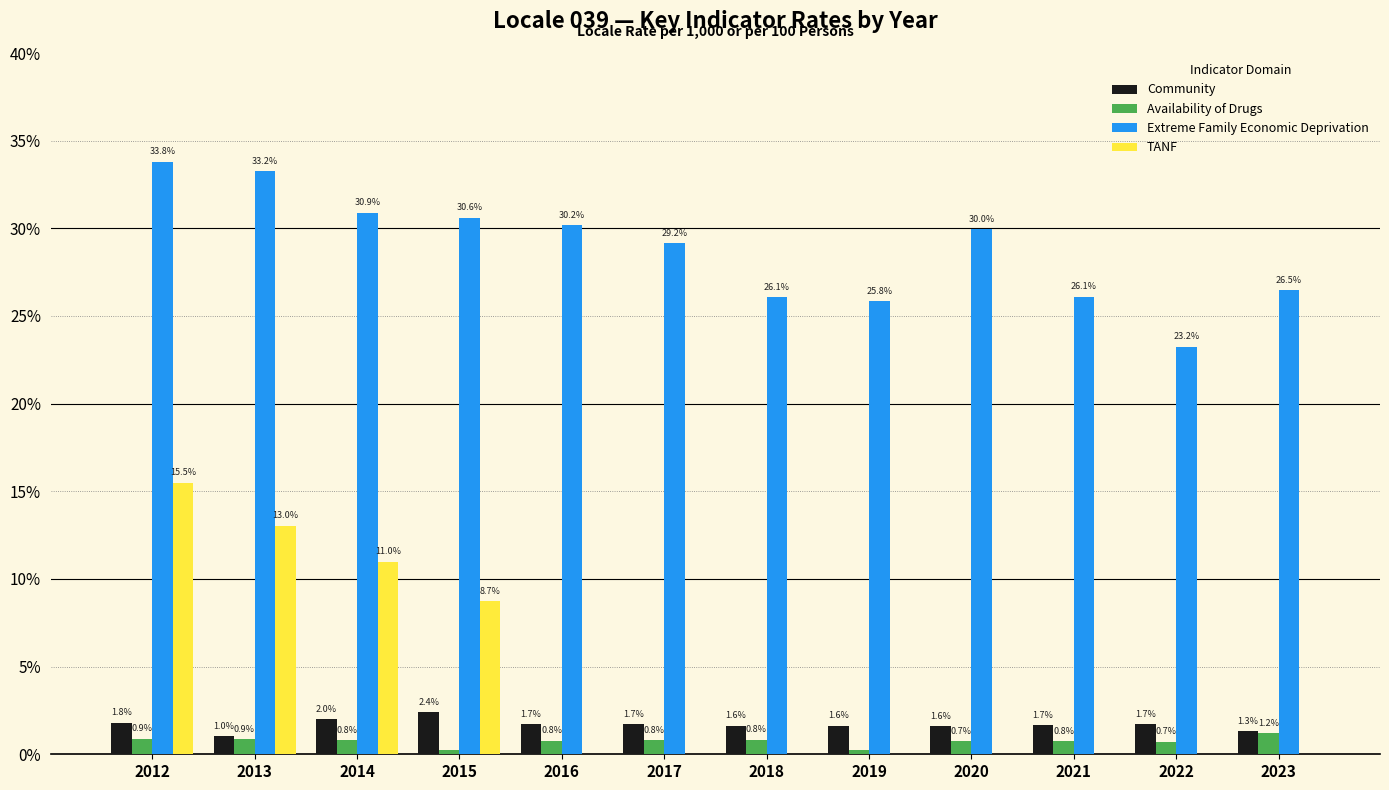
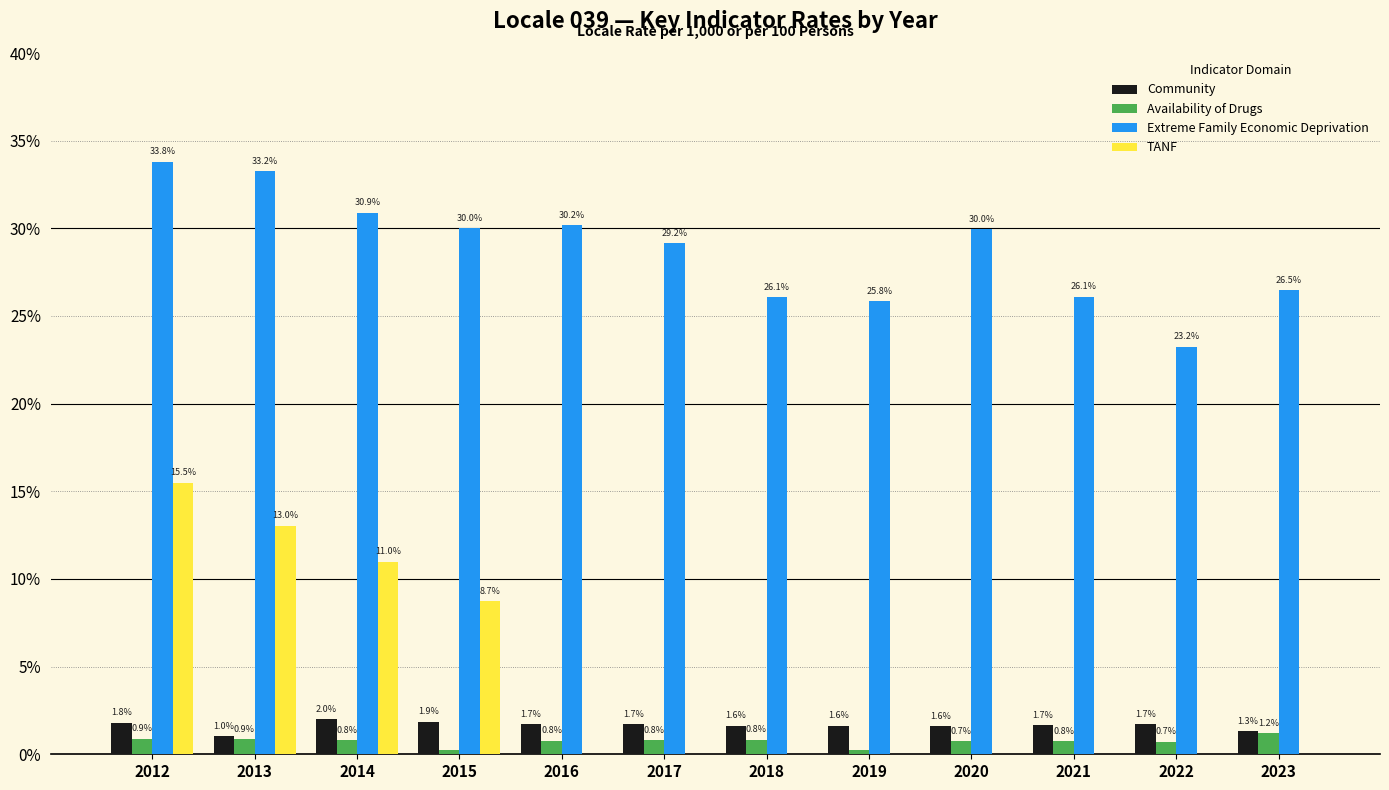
Community, 2015: 2.4% -> 1.9%
Extreme Family Economic Deprivation, 2015: 30.6% -> 30.0%
